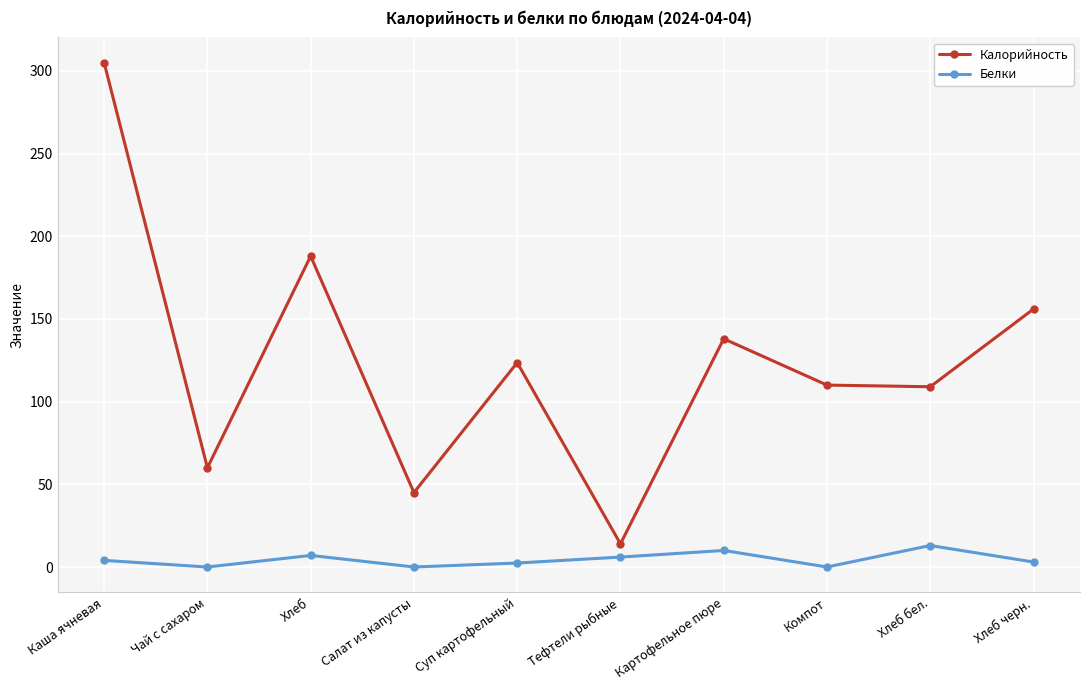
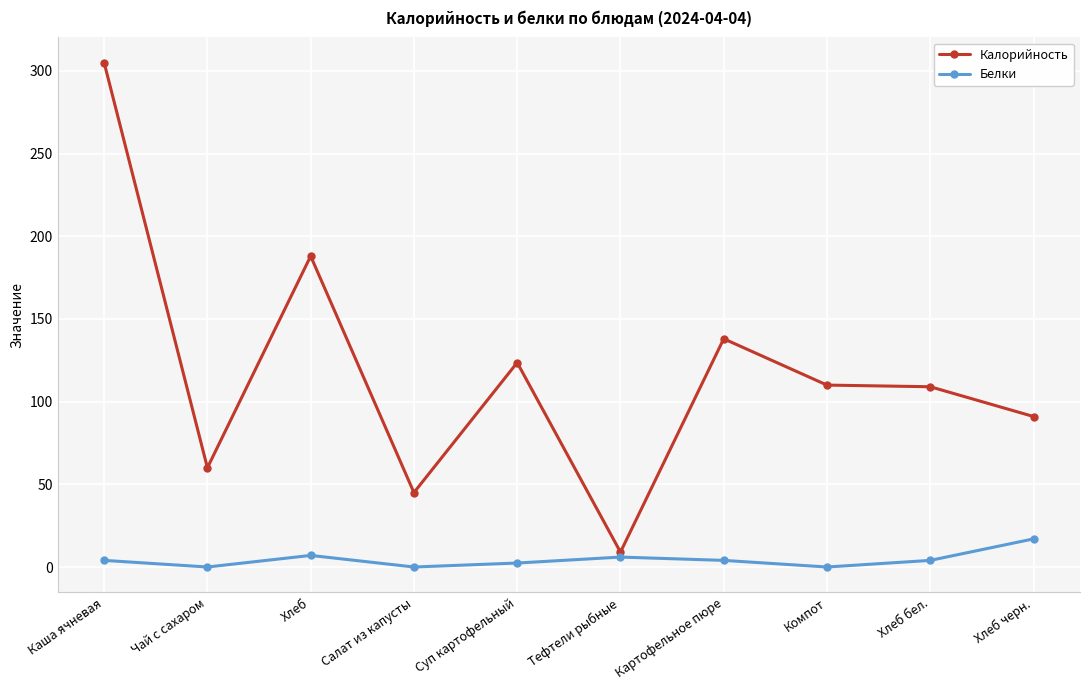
Калорийность, Тефтели рыбные: 14 -> 9
Белки, Картофельное пюре: 10 -> 4
Белки, Хлеб бел.: 13 -> 4
Калорийность, Хлеб черн.: 156 -> 91
Белки, Хлеб черн.: 3 -> 17
